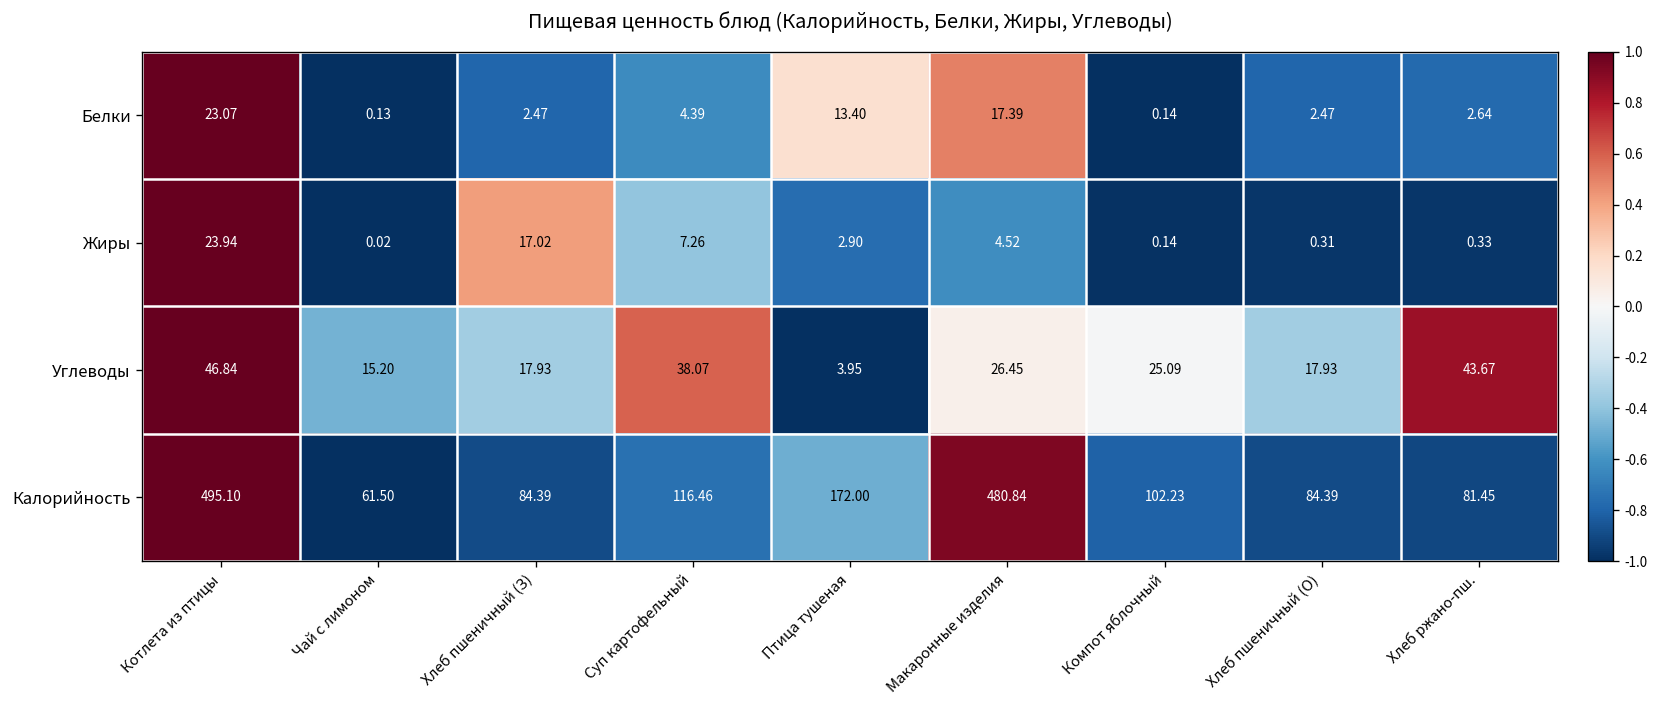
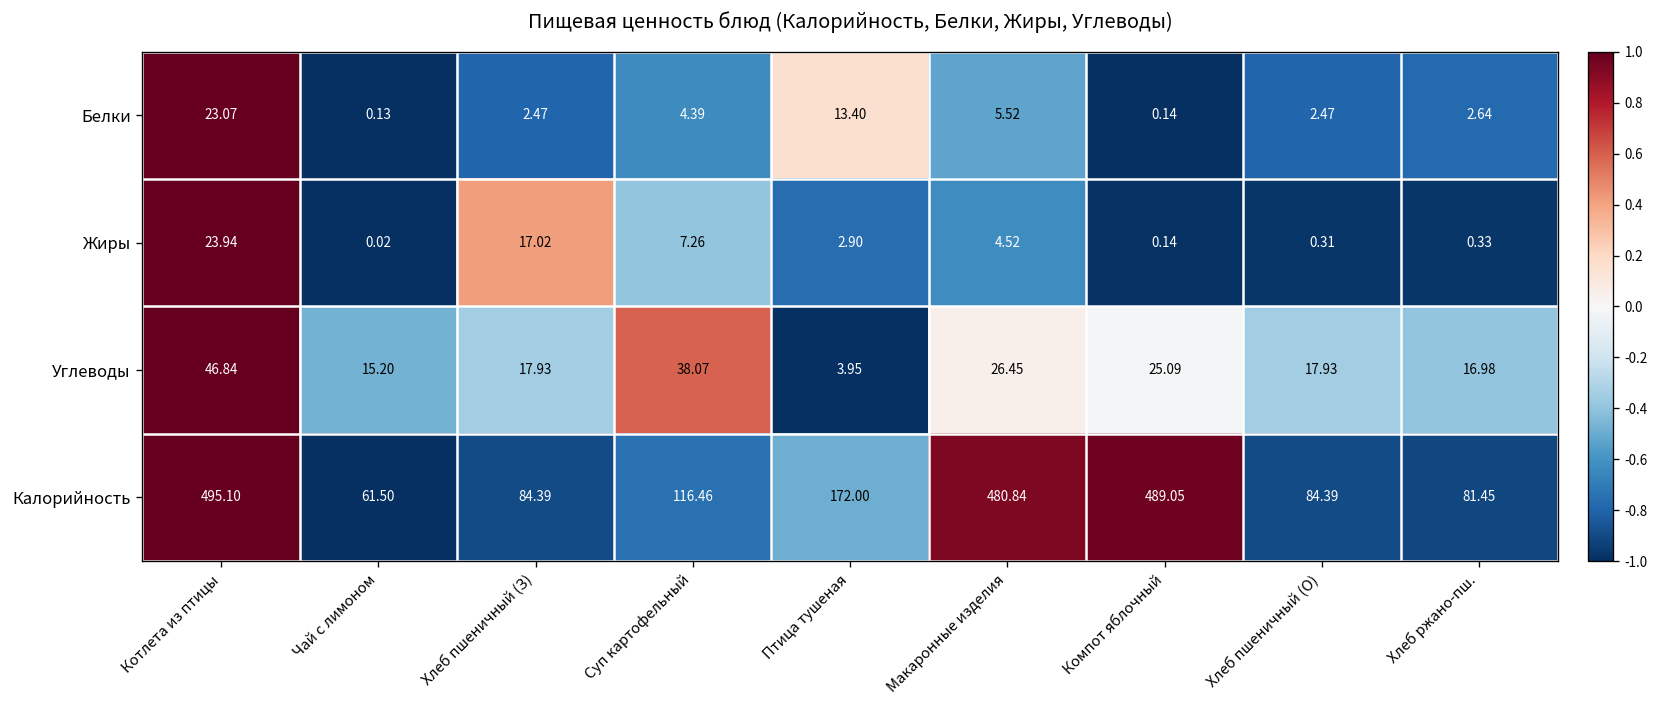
Белки, Макаронные изделия: 17.39 -> 5.52
Углеводы, Хлеб ржано-пш.: 43.67 -> 16.98
Калорийность, Компот яблочный: 102.23 -> 489.05
